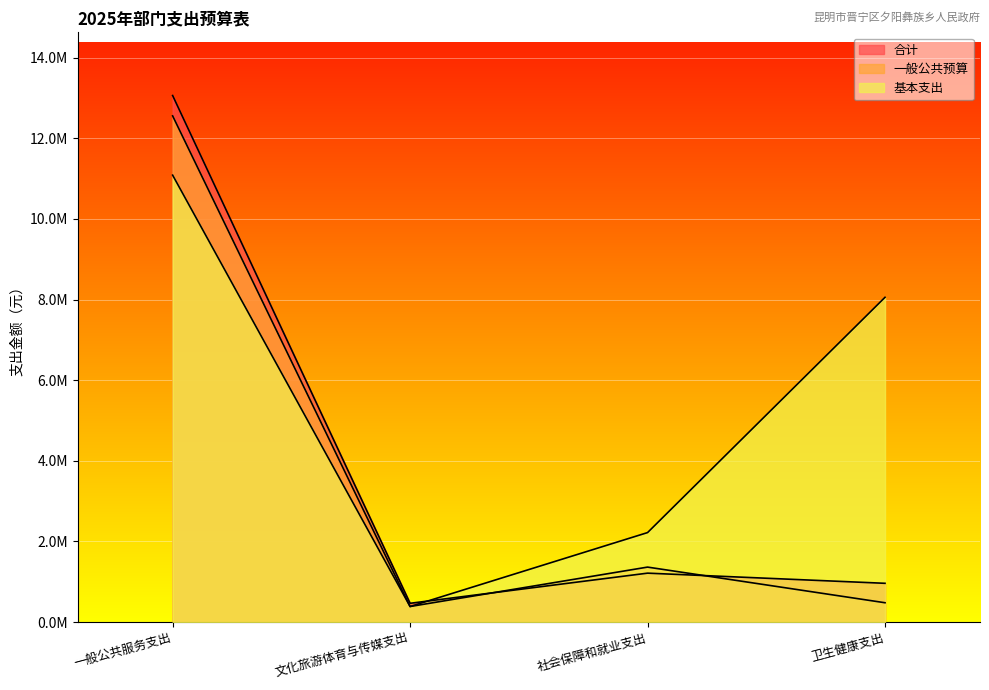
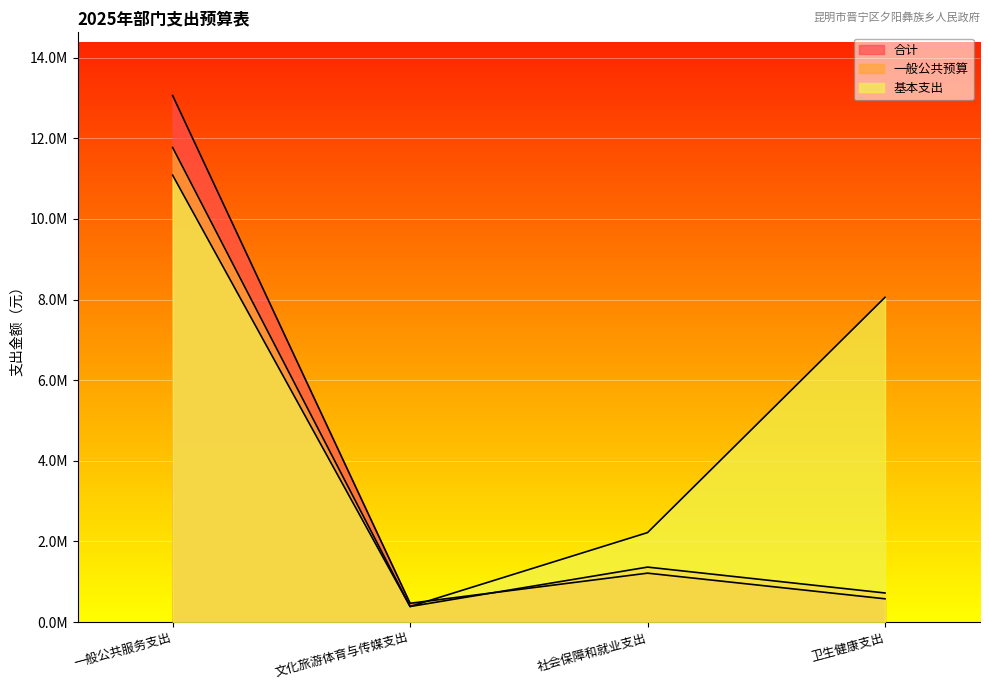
一般公共预算, 一般公共服务支出: 12600000 -> 11800000
合计, 卫生健康支出: 1000000 -> 600000
一般公共预算, 卫生健康支出: 500000 -> 700000
